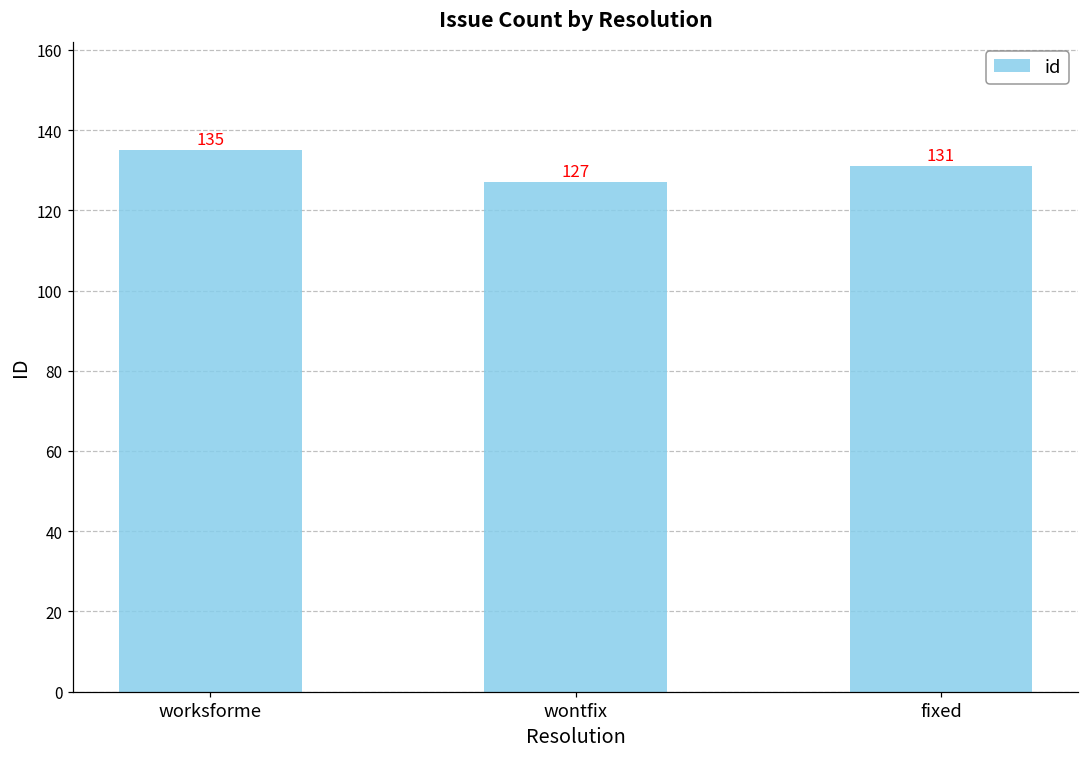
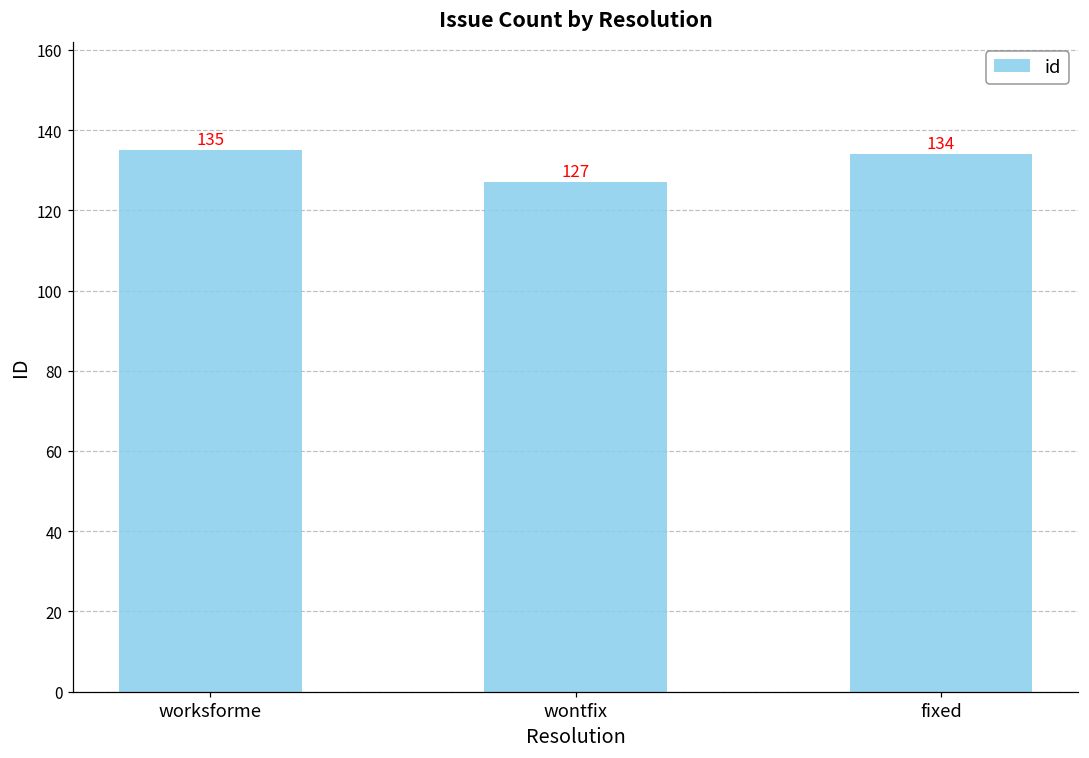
fixed: 131 -> 134
